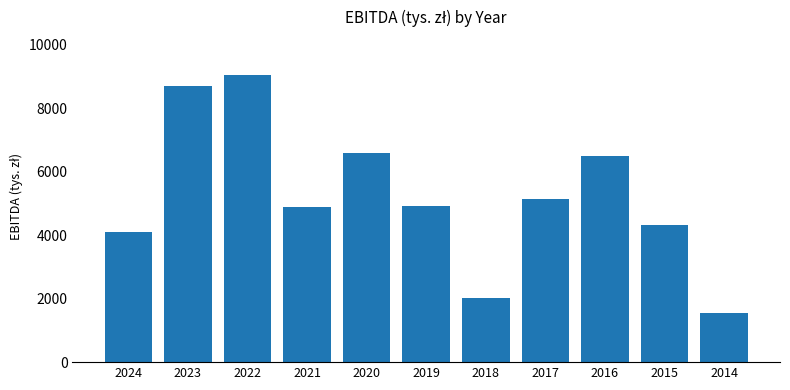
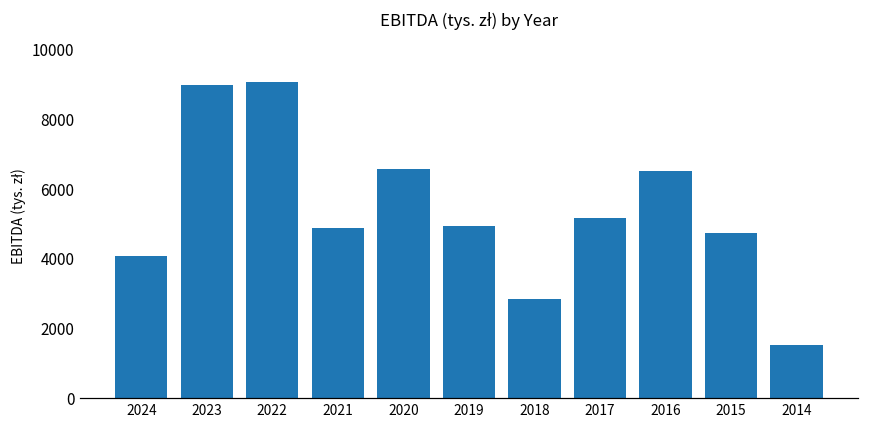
2023: 8700 -> 9000
2018: 2000 -> 2900
2015: 4300 -> 4800
